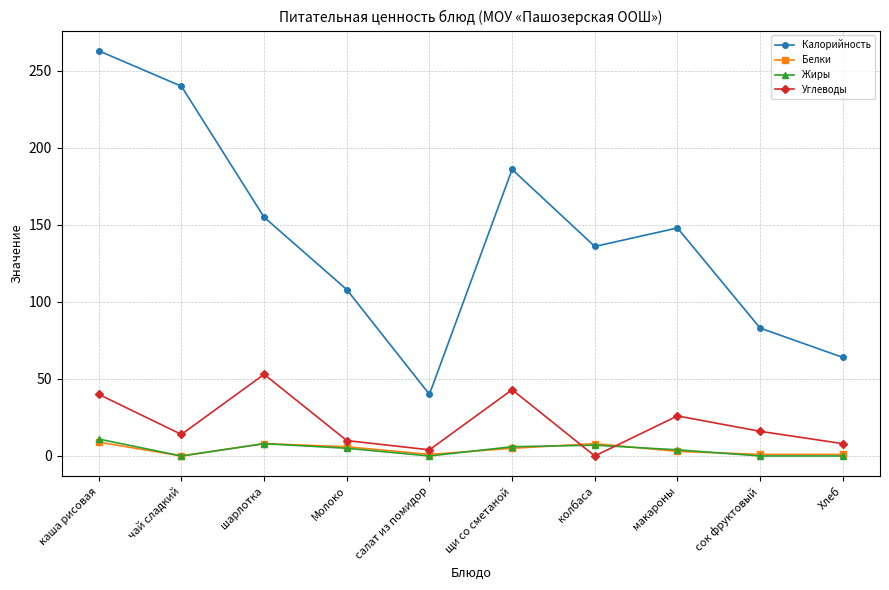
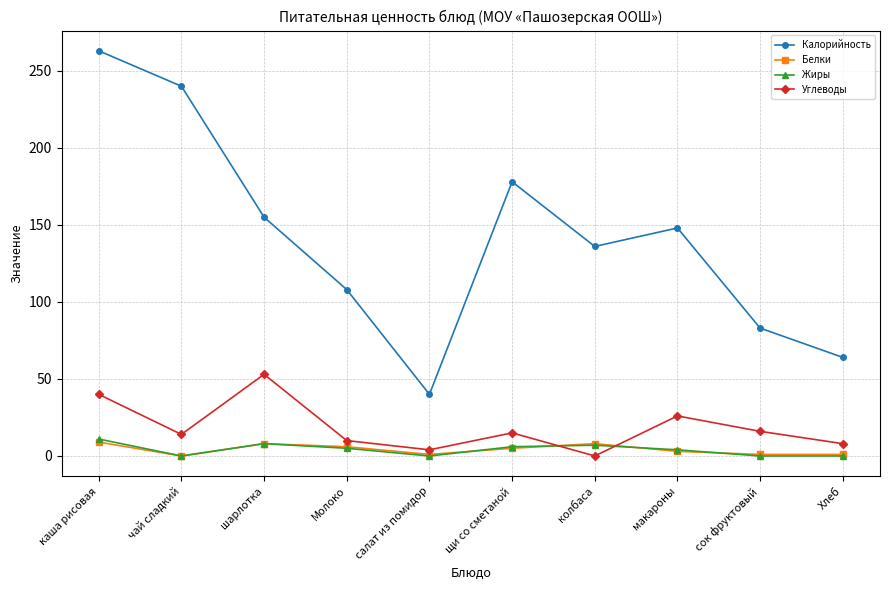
Калорийность, щи со сметаной: 186 -> 178
Углеводы, щи со сметаной: 43 -> 15
